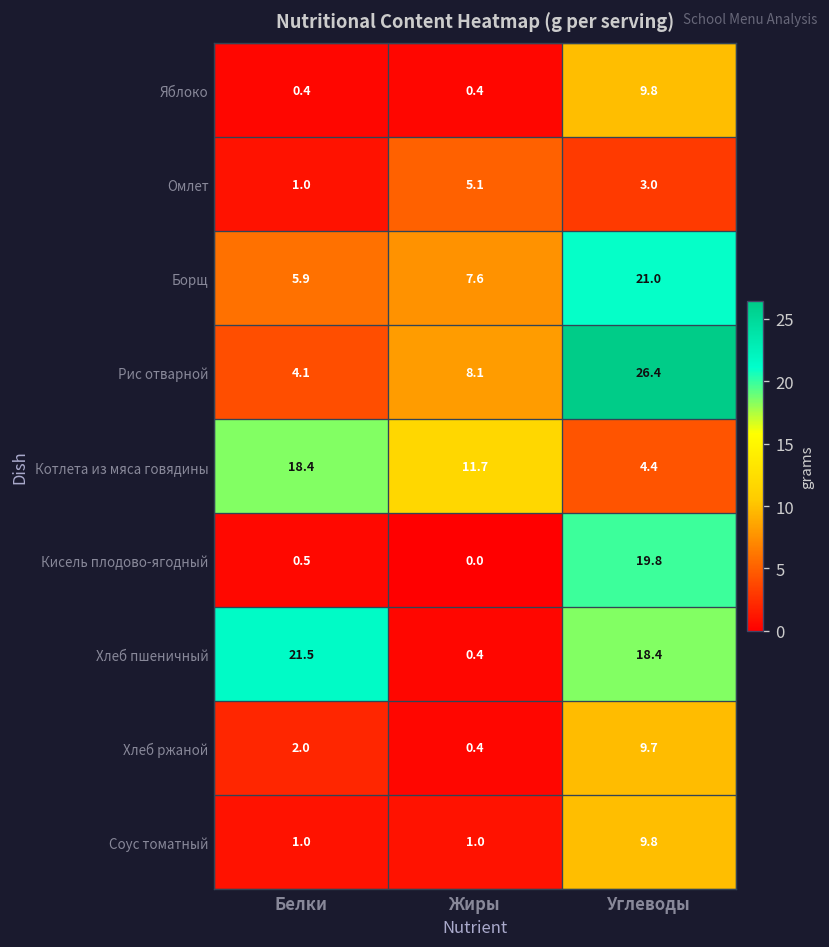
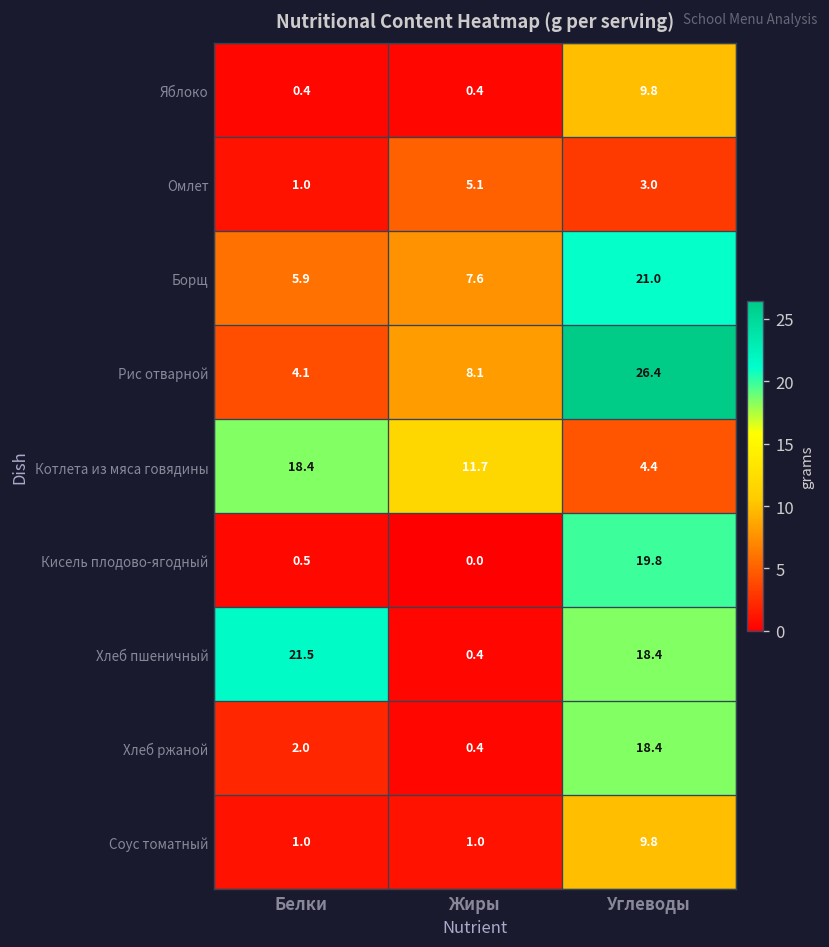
Хлеб ржаной, Углеводы: 9.7 -> 18.4
